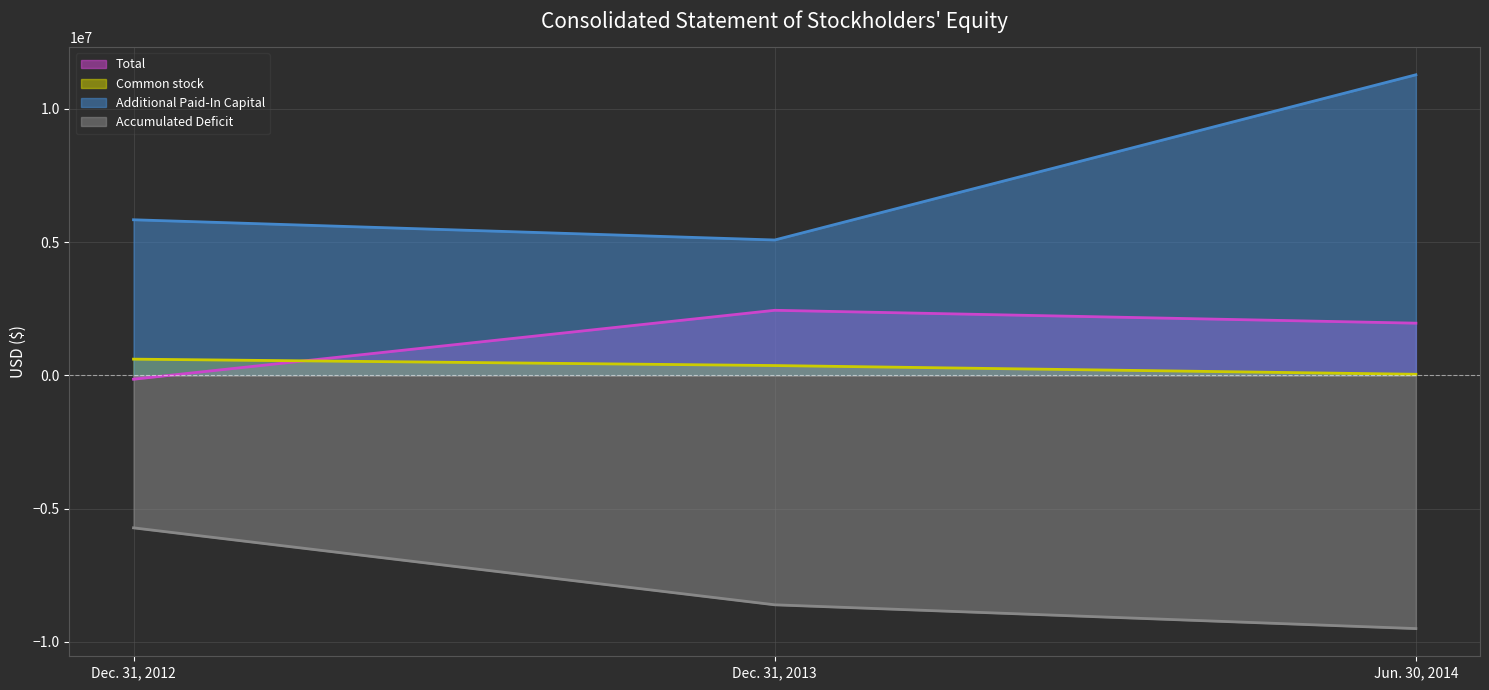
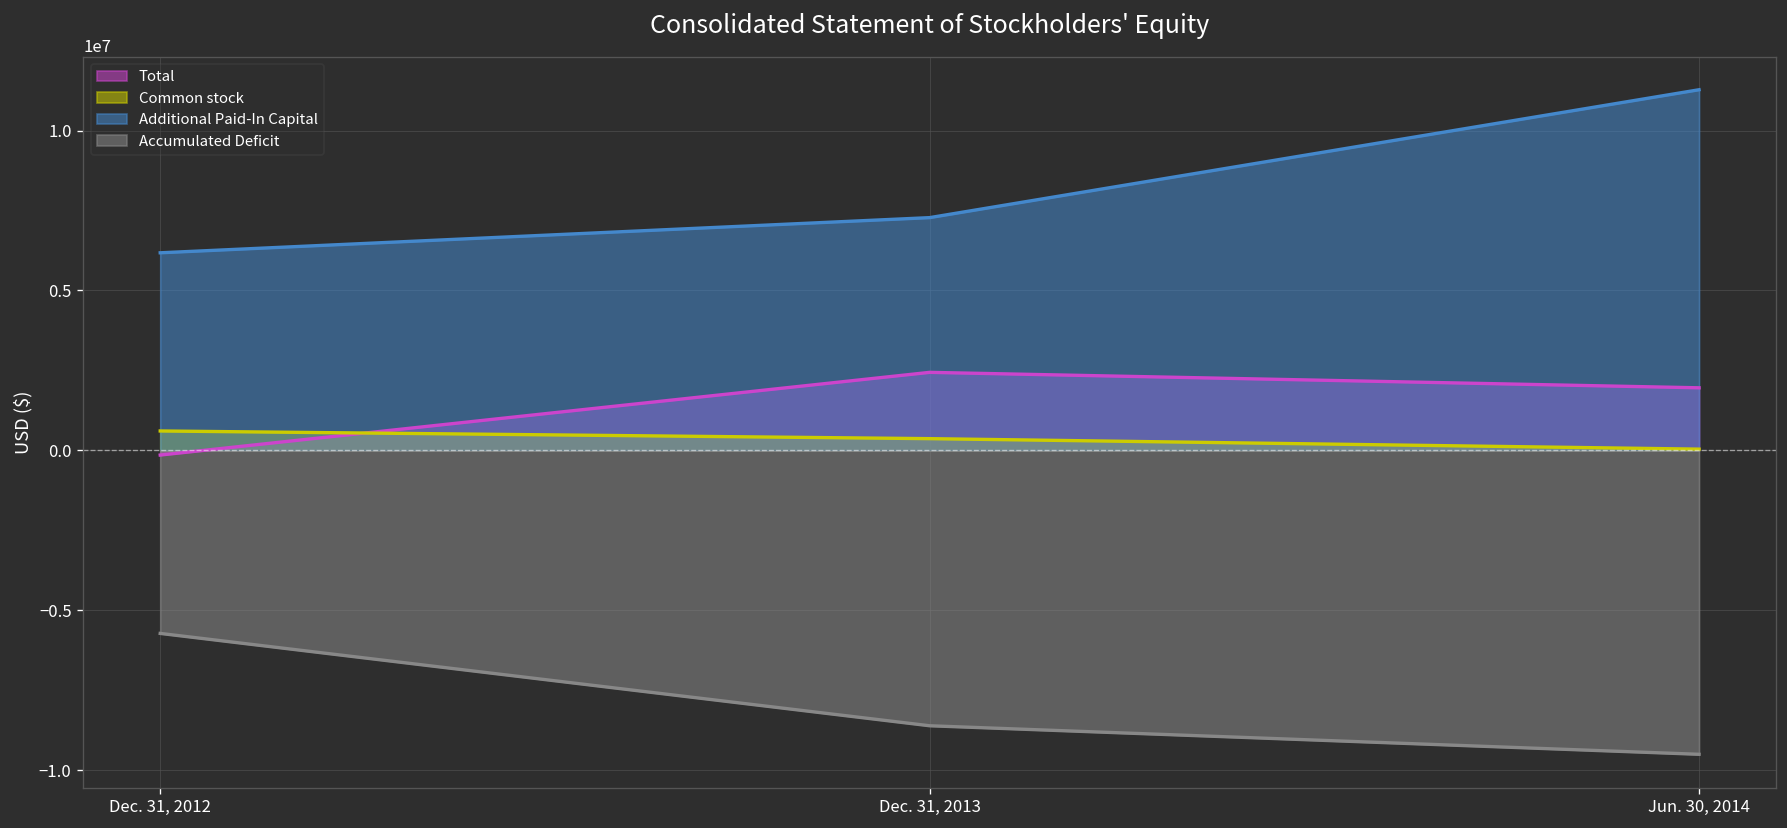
Additional Paid-In Capital, Dec. 31, 2012: 5800000 -> 6200000
Additional Paid-In Capital, Dec. 31, 2013: 5100000 -> 7300000
